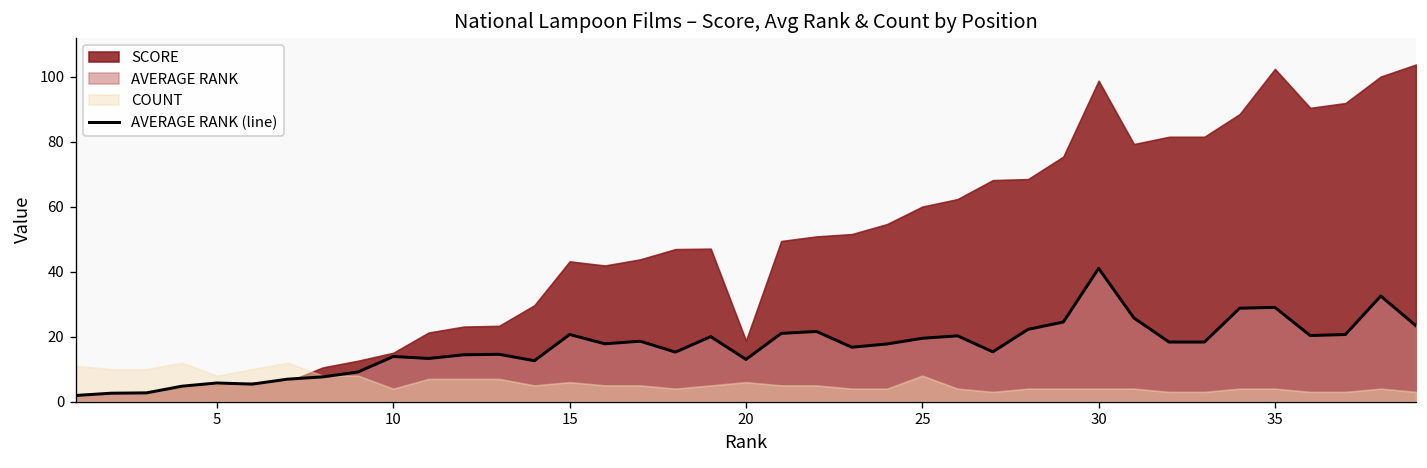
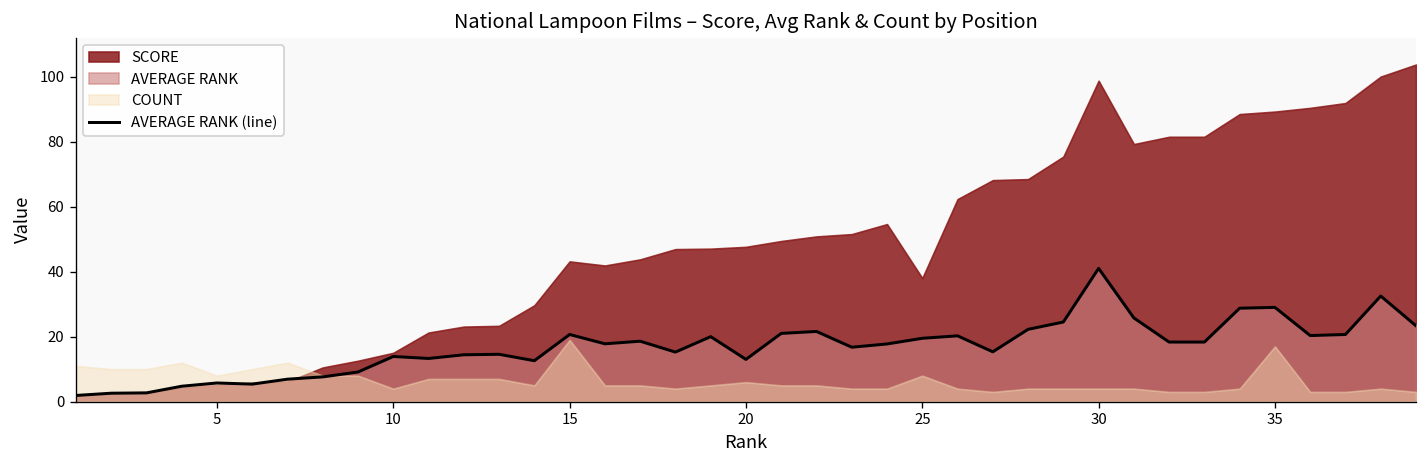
COUNT, 15: 6 -> 19
SCORE, 20: 19 -> 48
SCORE, 25: 60 -> 38
SCORE, 35: 102 -> 89
COUNT, 35: 4 -> 17
